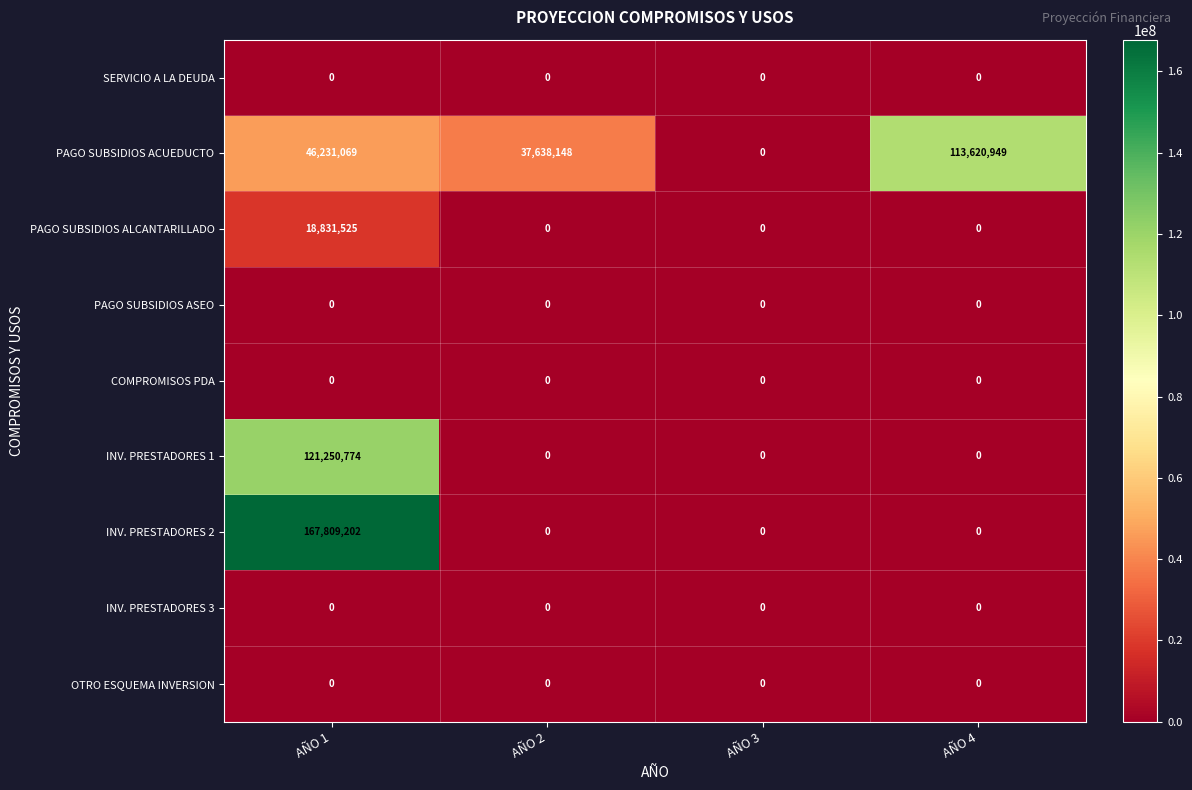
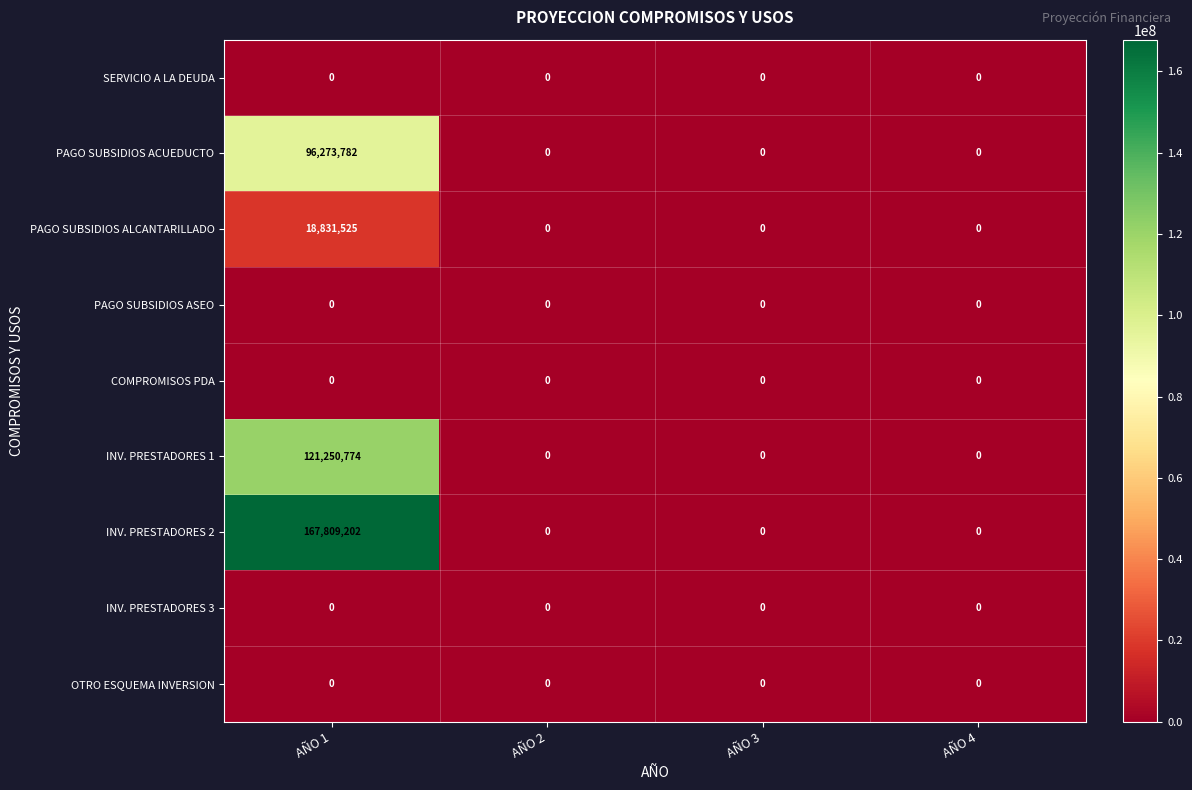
PAGO SUBSIDIOS ACUEDUCTO, AÑO 1: 46,231,069 -> 96,273,782
PAGO SUBSIDIOS ACUEDUCTO, AÑO 2: 37,638,148 -> 0
PAGO SUBSIDIOS ACUEDUCTO, AÑO 4: 113,620,949 -> 0
